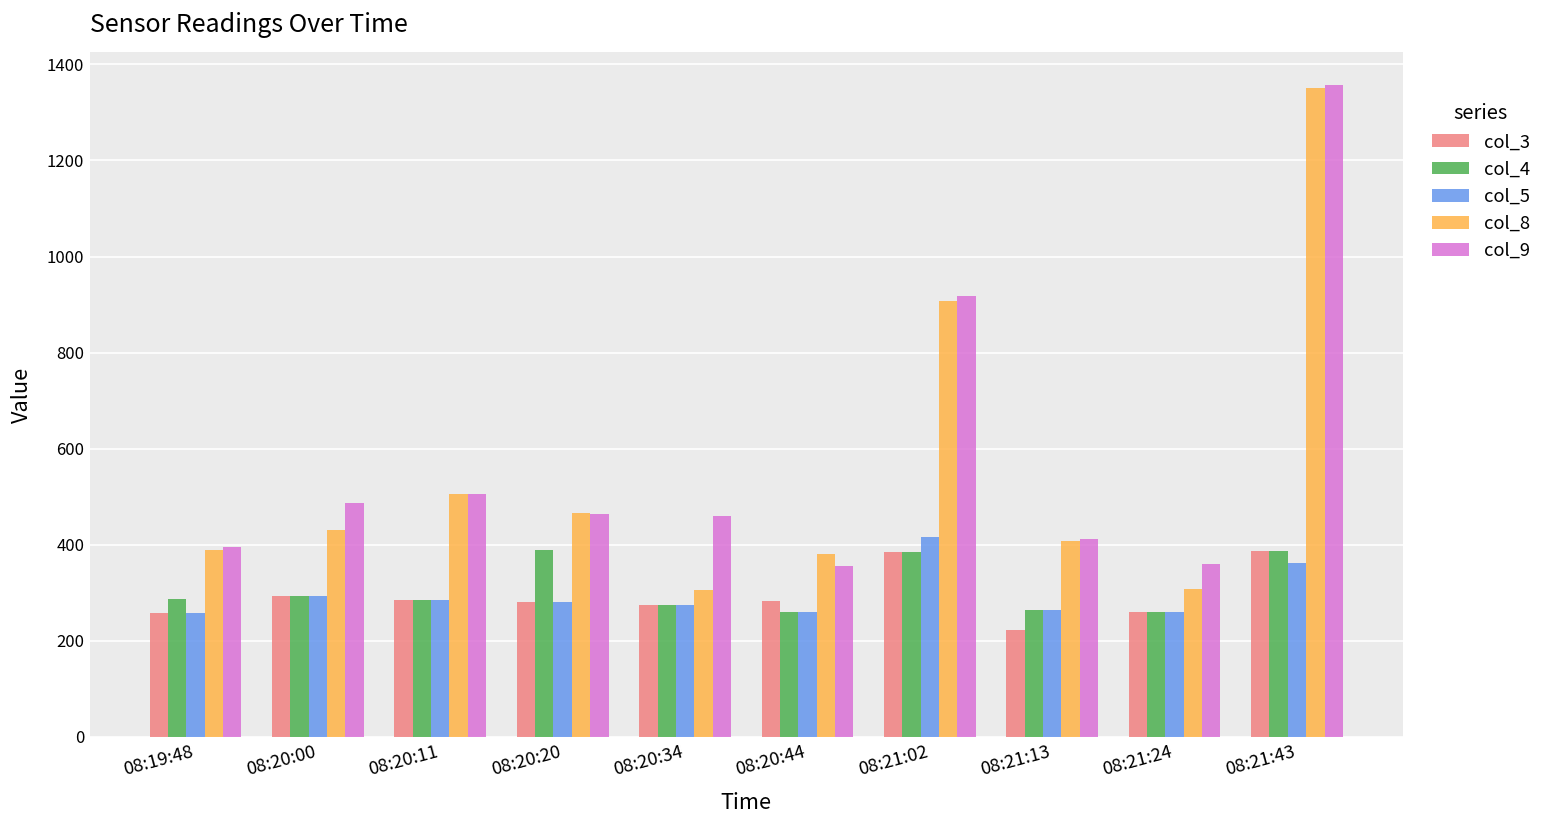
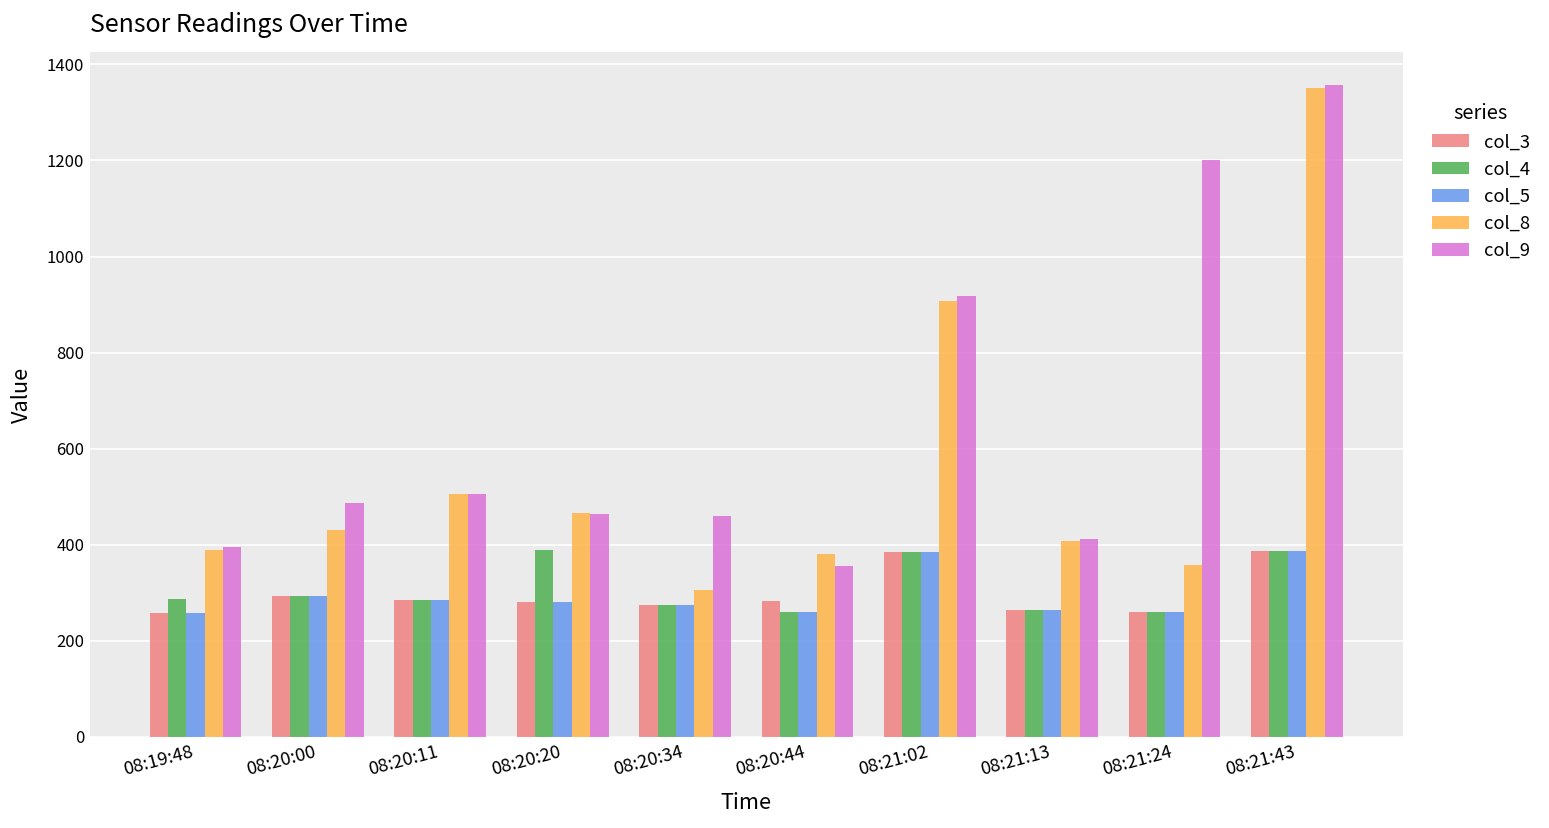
col_5, 08:21:02: 420 -> 380
col_3, 08:21:13: 220 -> 260
col_8, 08:21:24: 310 -> 360
col_9, 08:21:24: 360 -> 1200
col_5, 08:21:43: 360 -> 390
